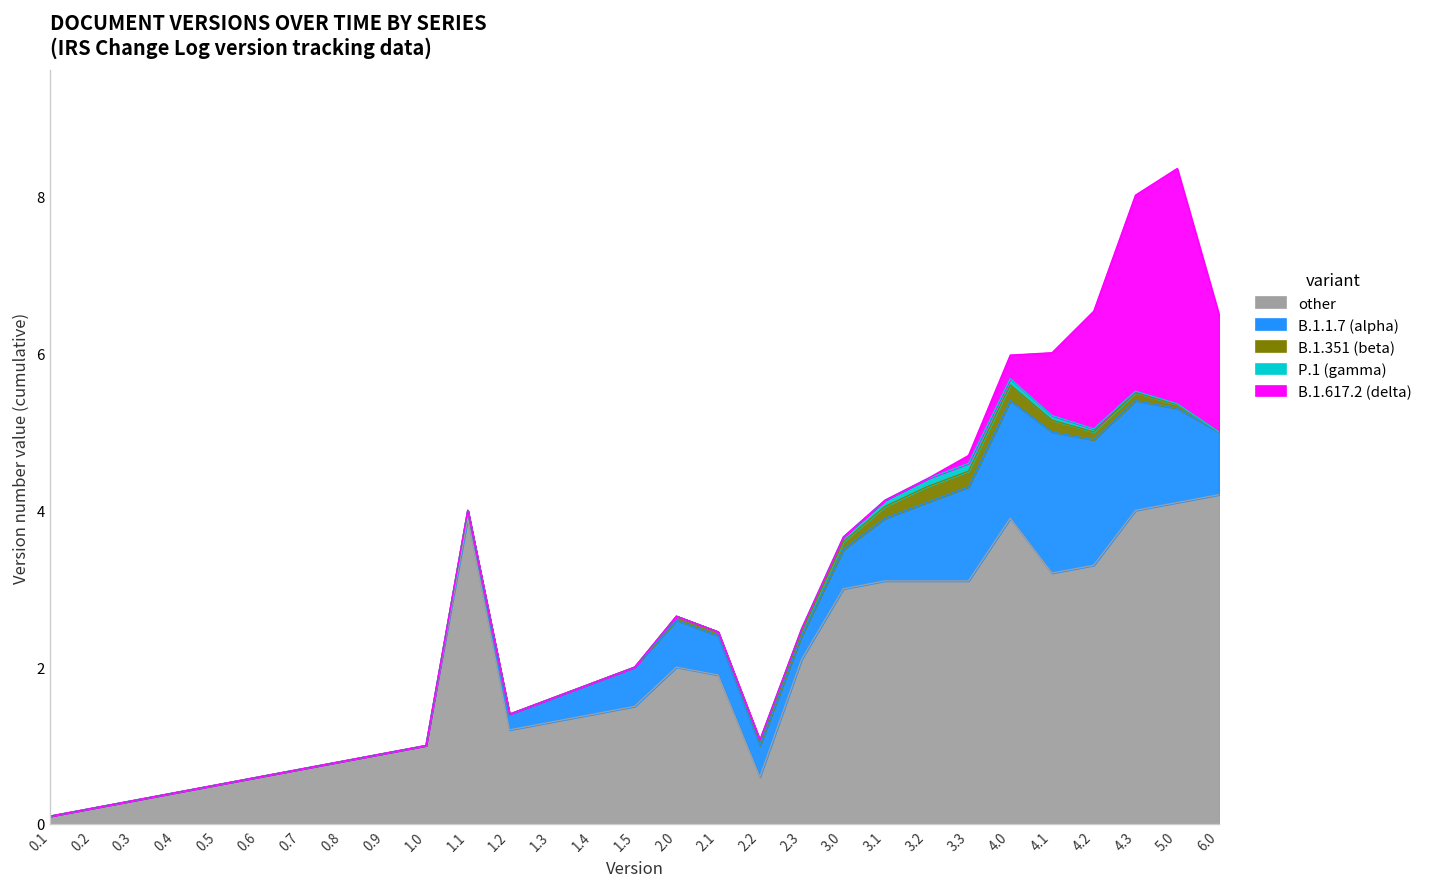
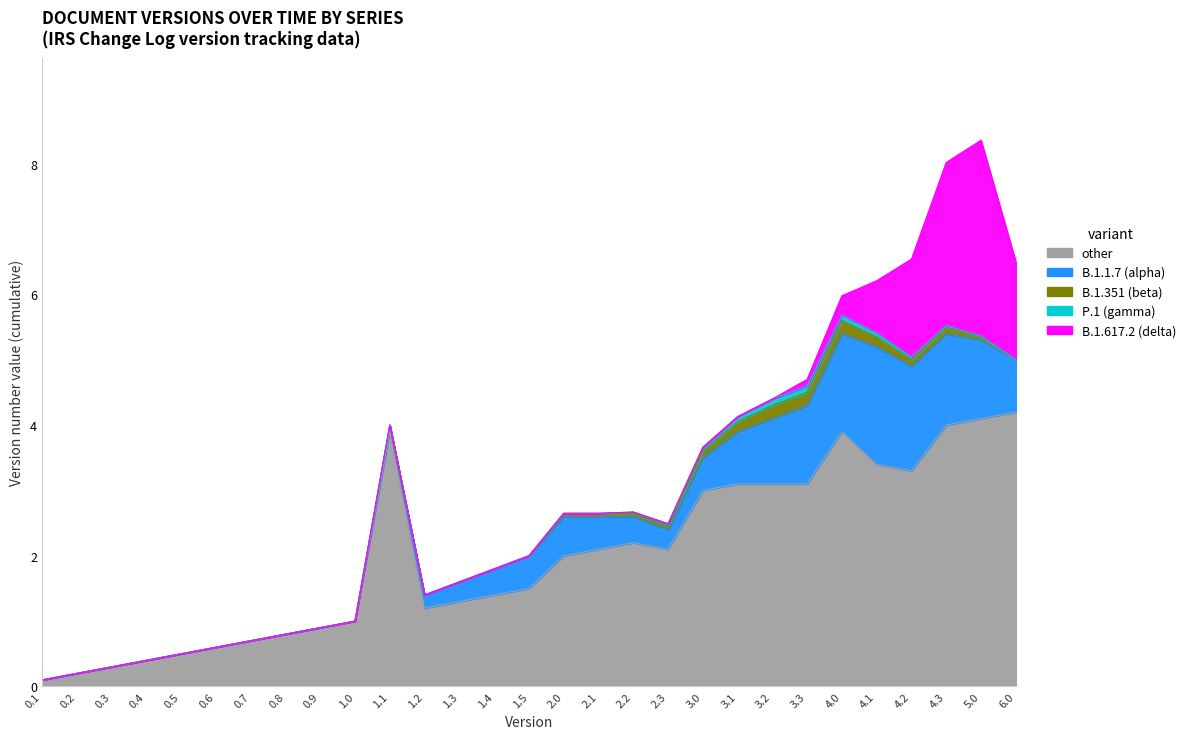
other, 2.1: 1.9 -> 2.1
other, 2.2: 0.6 -> 2.2
other, 4.1: 3.2 -> 3.4
